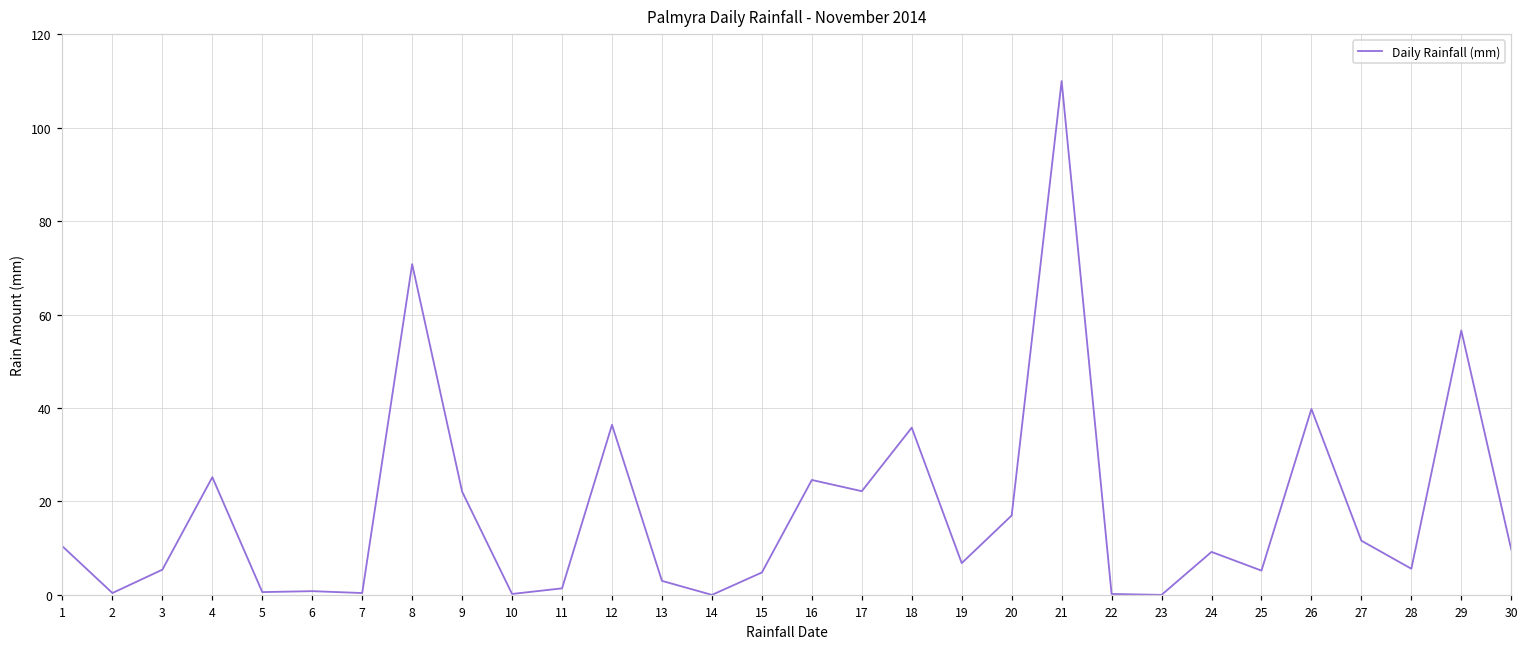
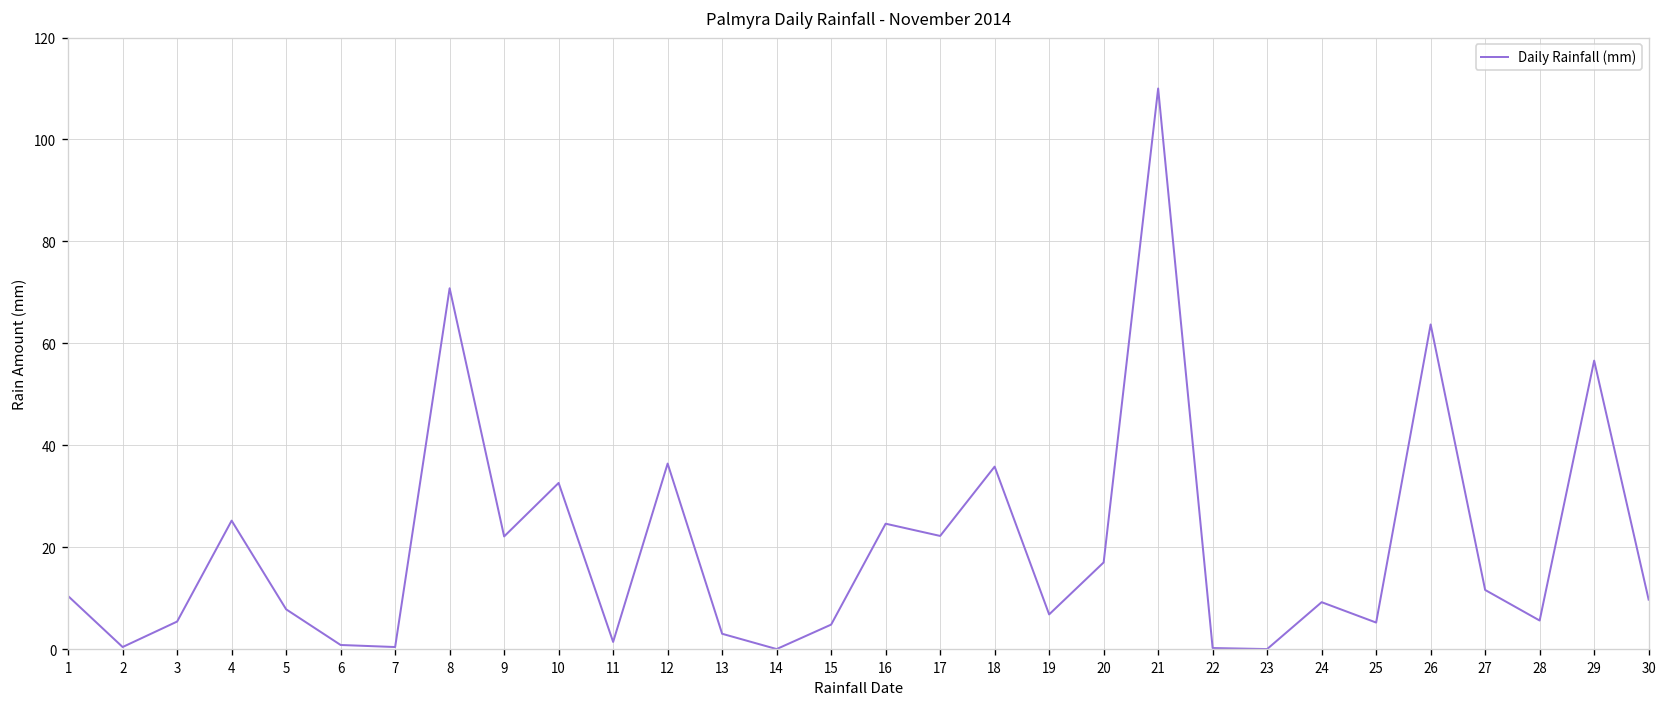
5: 1 -> 8
10: 0 -> 33
26: 40 -> 64
